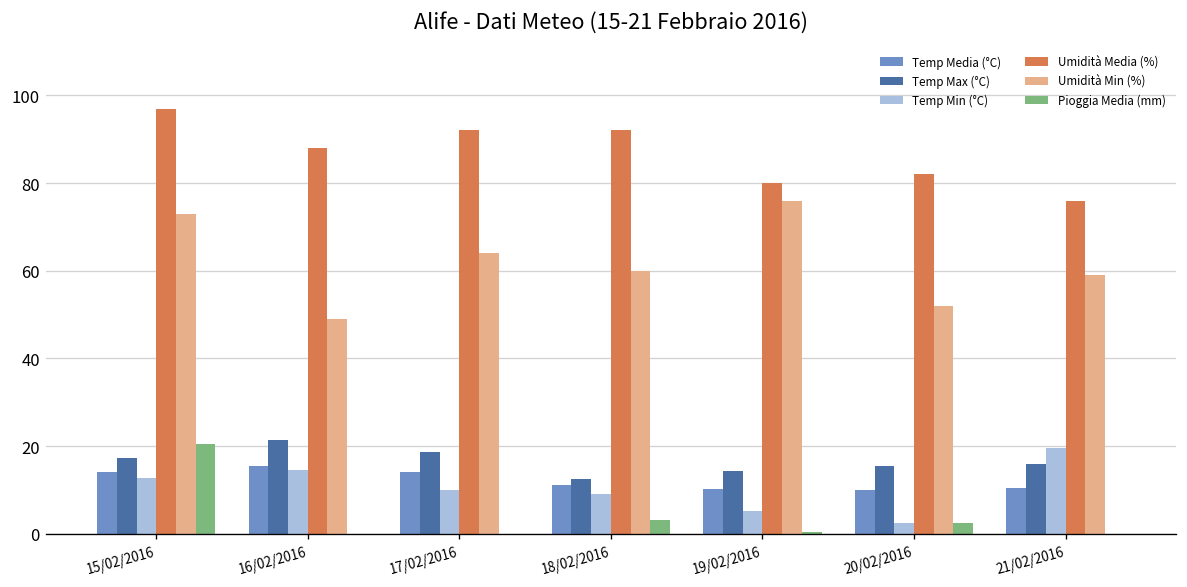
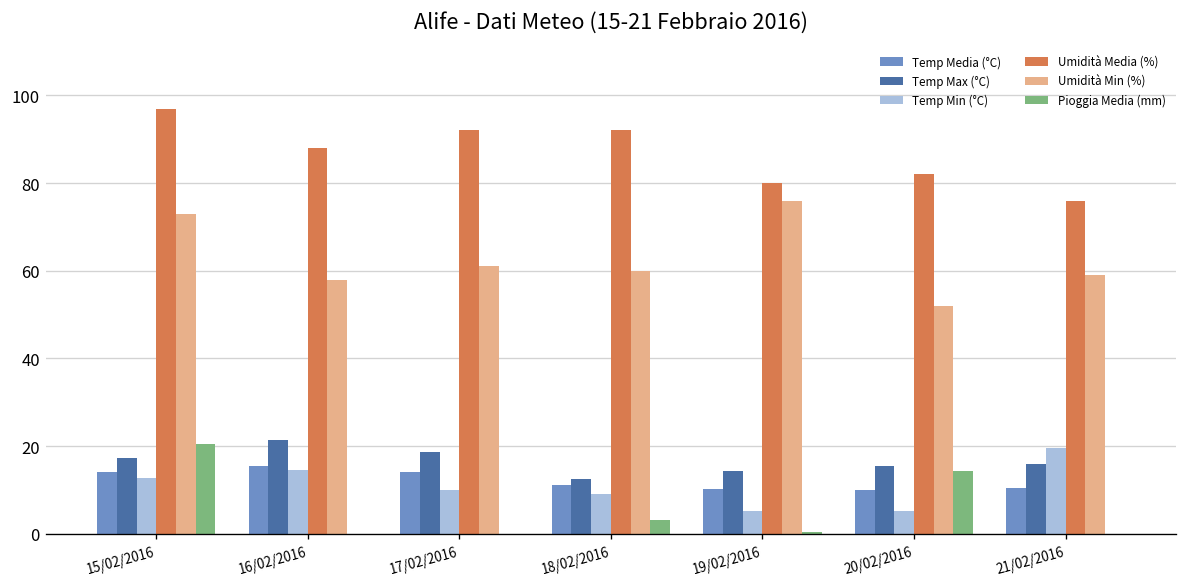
Umidità Min (%), 16/02/2016: 49 -> 58
Umidità Min (%), 17/02/2016: 64 -> 61
Temp Min (°C), 20/02/2016: 3 -> 5
Pioggia Media (mm), 20/02/2016: 2 -> 14
